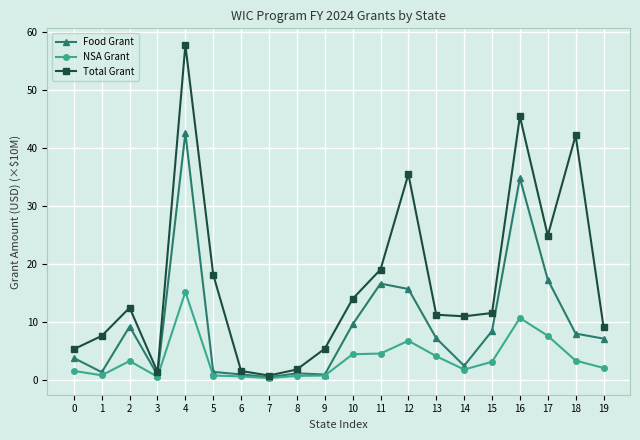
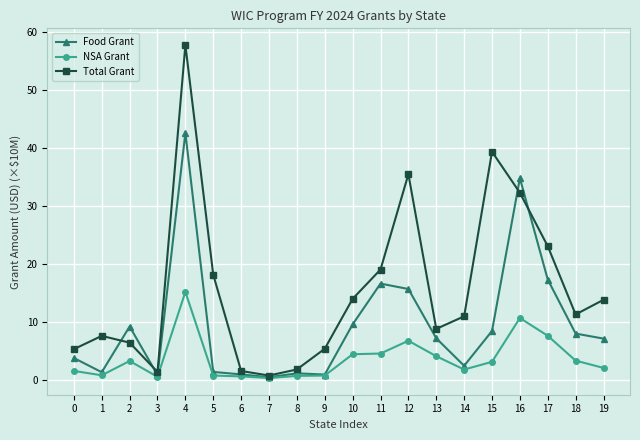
Total Grant, 2: 12 -> 6
Total Grant, 13: 11 -> 9
Total Grant, 15: 12 -> 39
Total Grant, 16: 45 -> 32
Total Grant, 17: 25 -> 23
Total Grant, 18: 42 -> 11
Total Grant, 19: 9 -> 14
